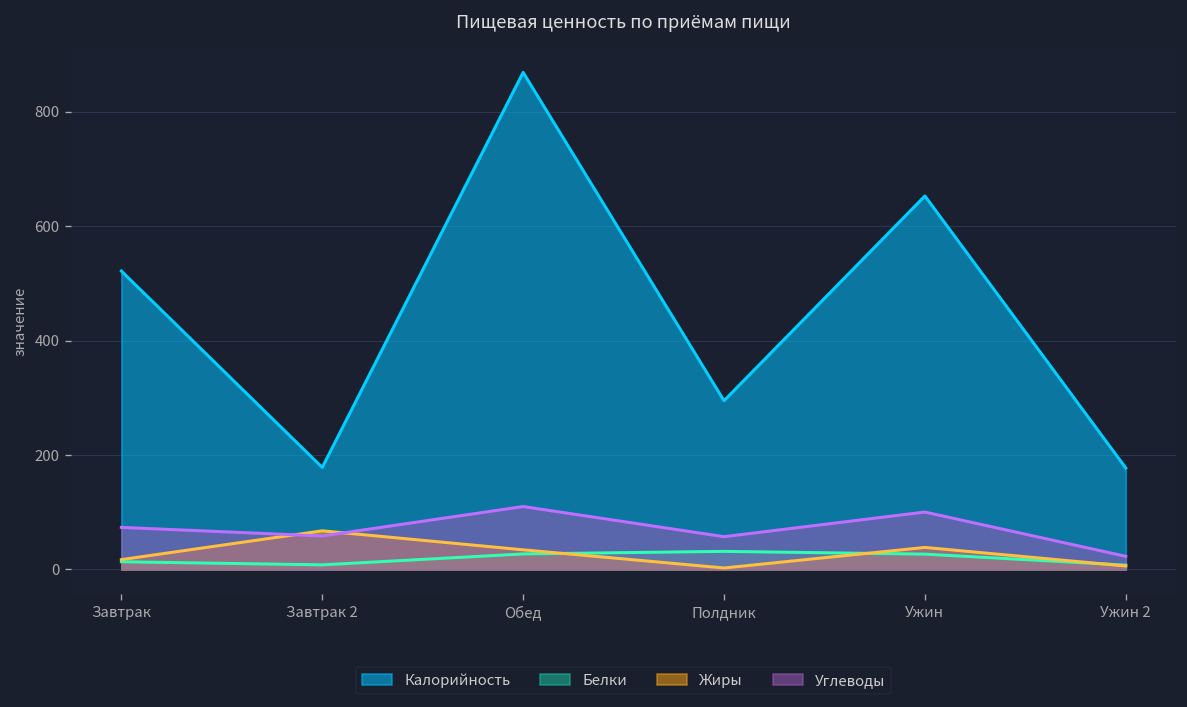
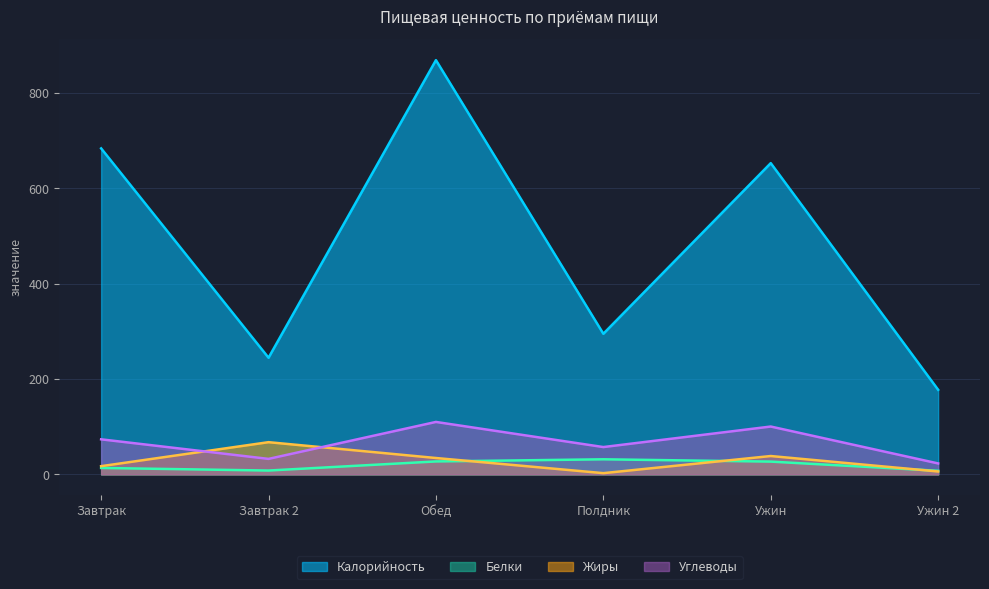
Калорийность, Завтрак: 520 -> 680
Калорийность, Завтрак 2: 180 -> 240
Углеводы, Завтрак 2: 60 -> 30
